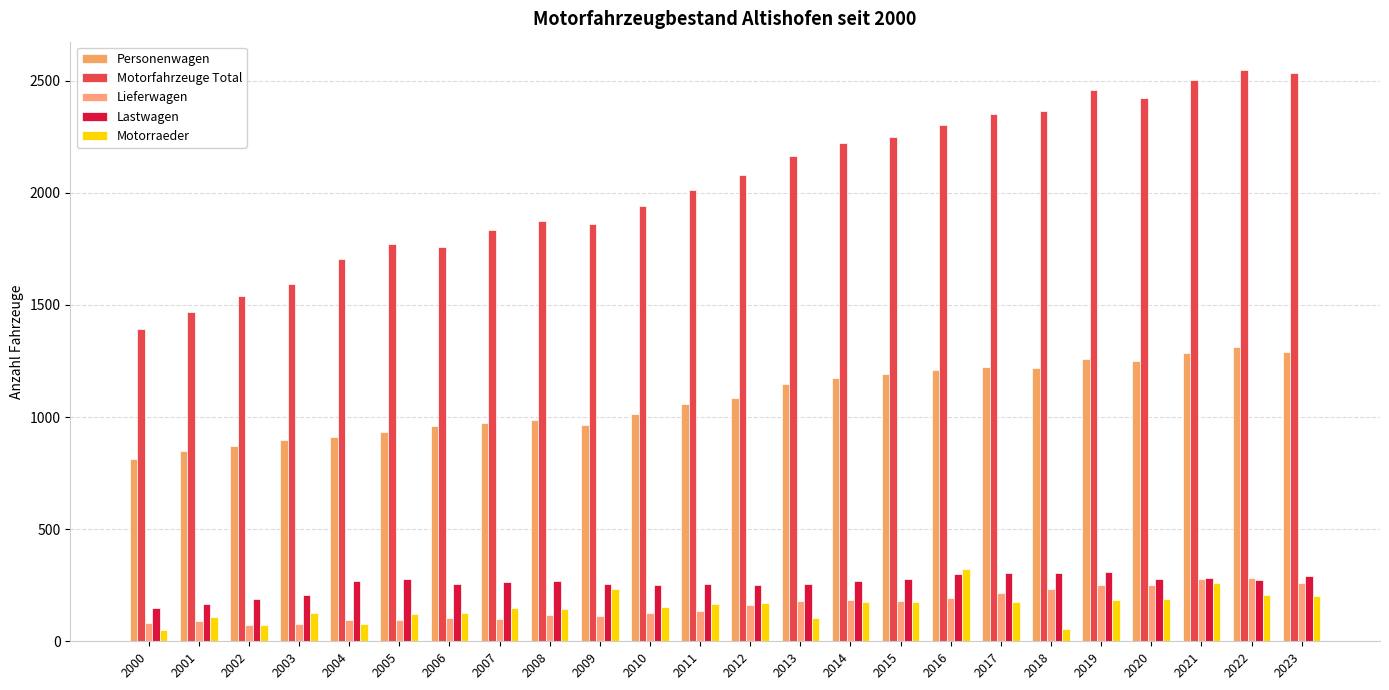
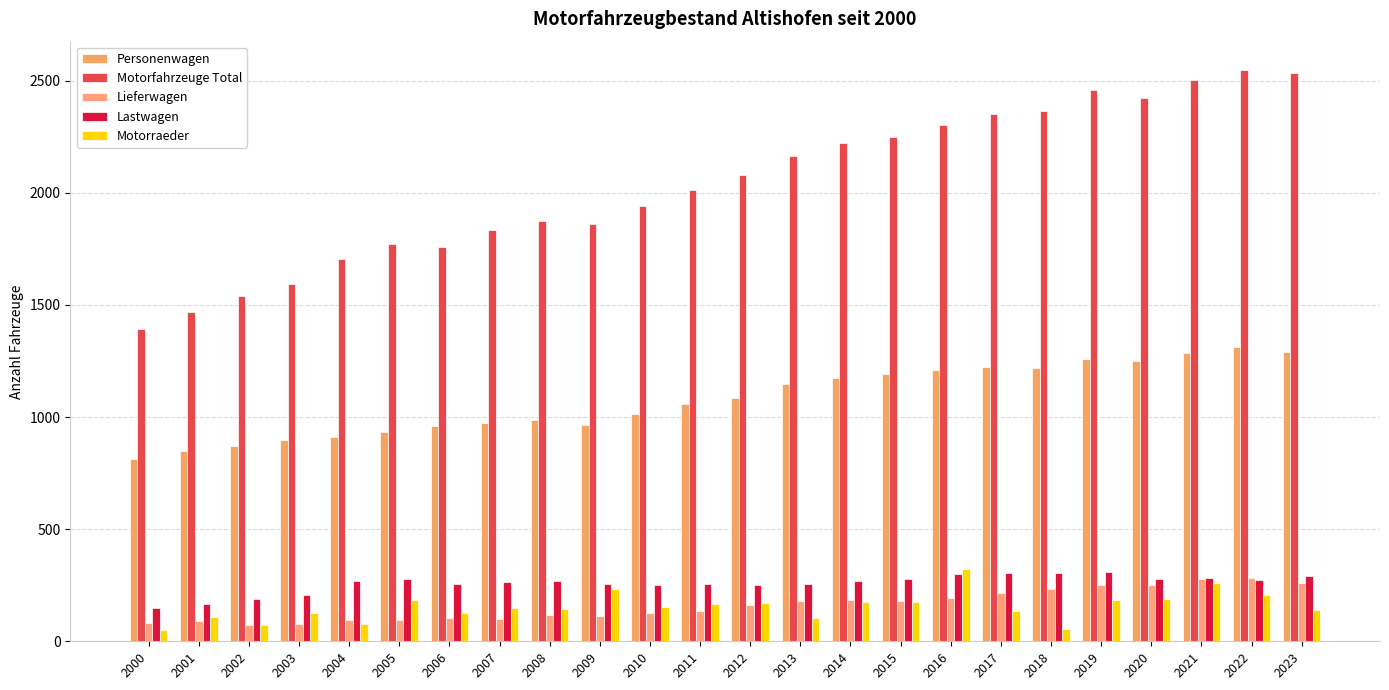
Motorraeder, 2005: 120 -> 180
Motorraeder, 2017: 180 -> 130
Motorraeder, 2023: 200 -> 140
